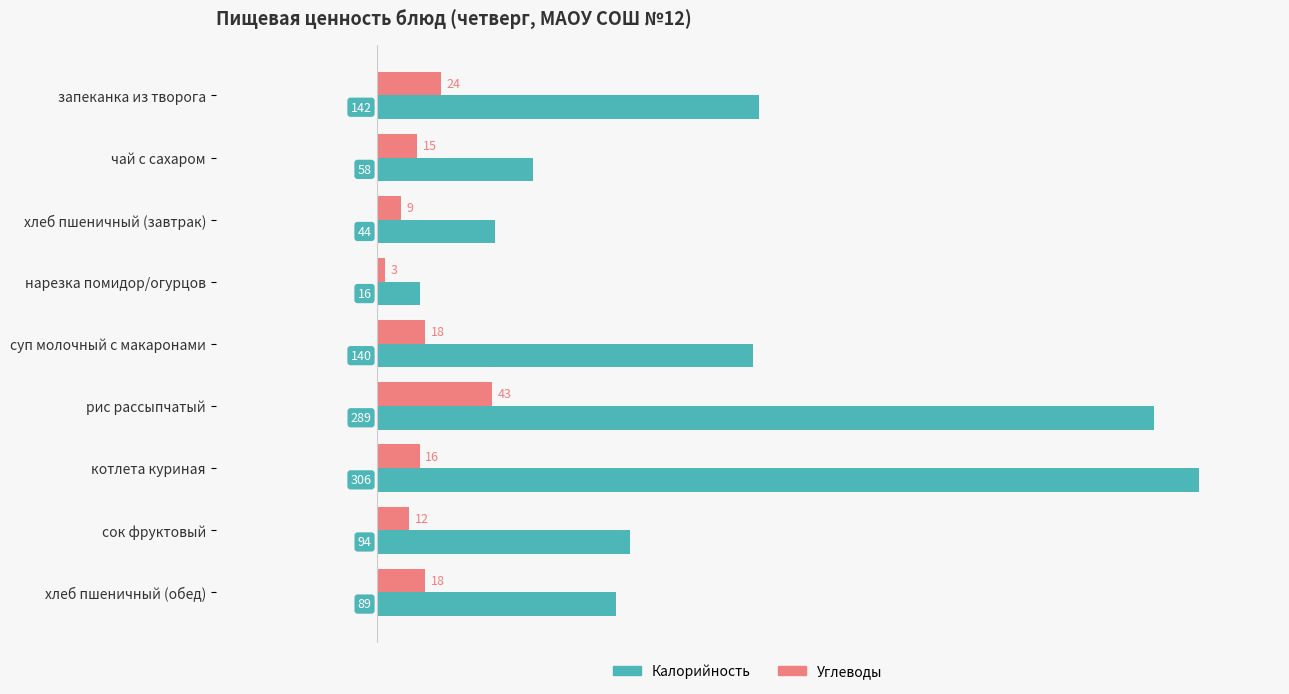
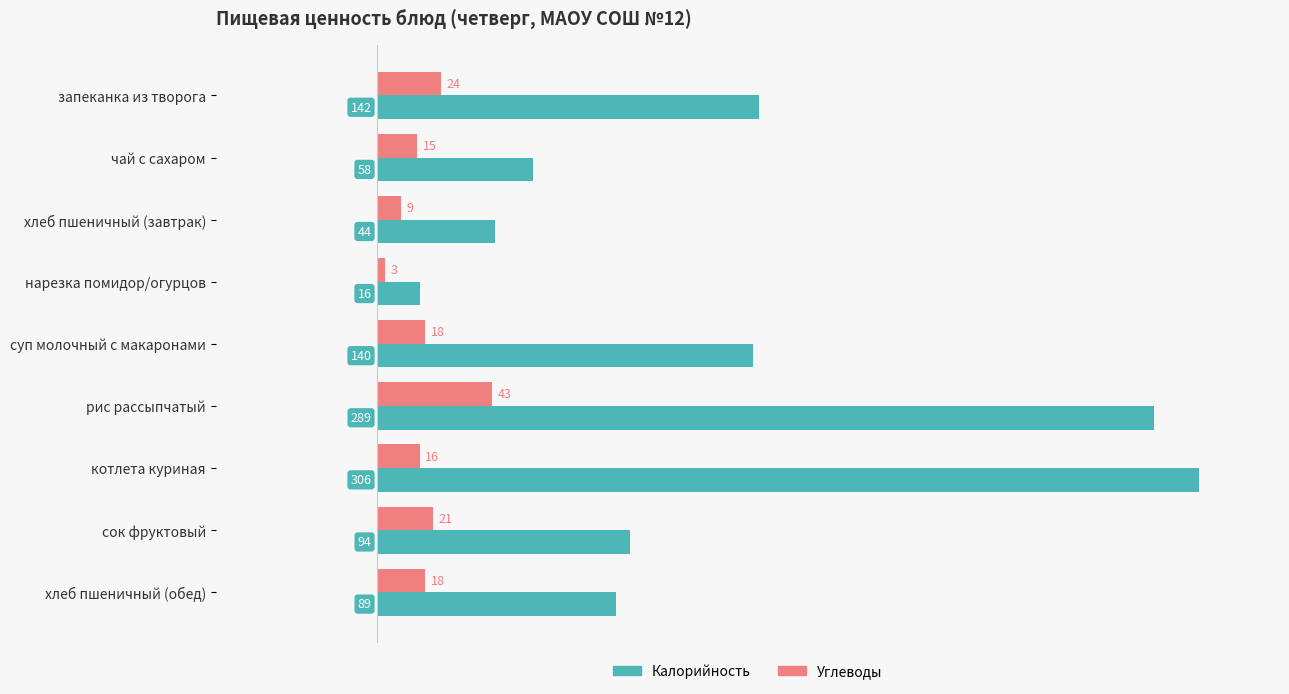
Углеводы, сок фруктовый: 12 -> 21
